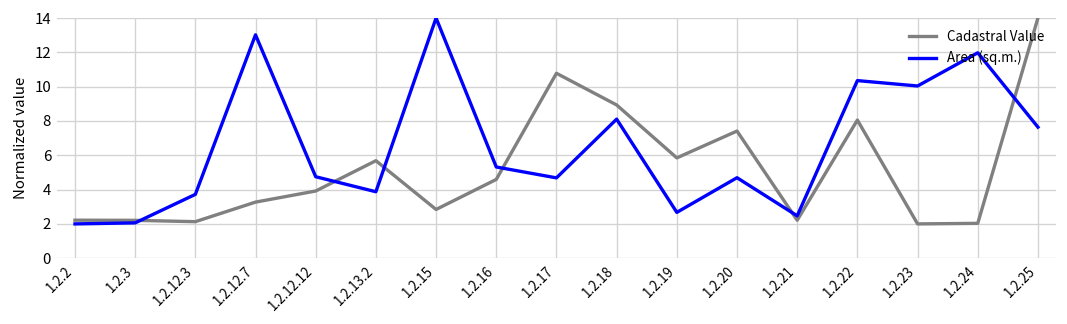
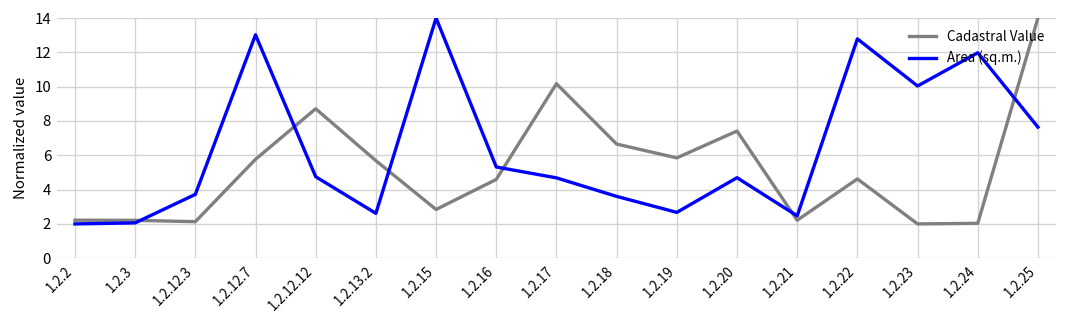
Cadastral Value, 1.2.12.7: 3.3 -> 5.8
Cadastral Value, 1.2.12.12: 3.9 -> 8.7
Area (sq.m.), 1.2.13.2: 3.9 -> 2.6
Cadastral Value, 1.2.17: 10.8 -> 10.2
Cadastral Value, 1.2.18: 8.9 -> 6.7
Area (sq.m.), 1.2.18: 8.1 -> 3.6
Cadastral Value, 1.2.22: 8.1 -> 4.6
Area (sq.m.), 1.2.22: 10.4 -> 12.8
